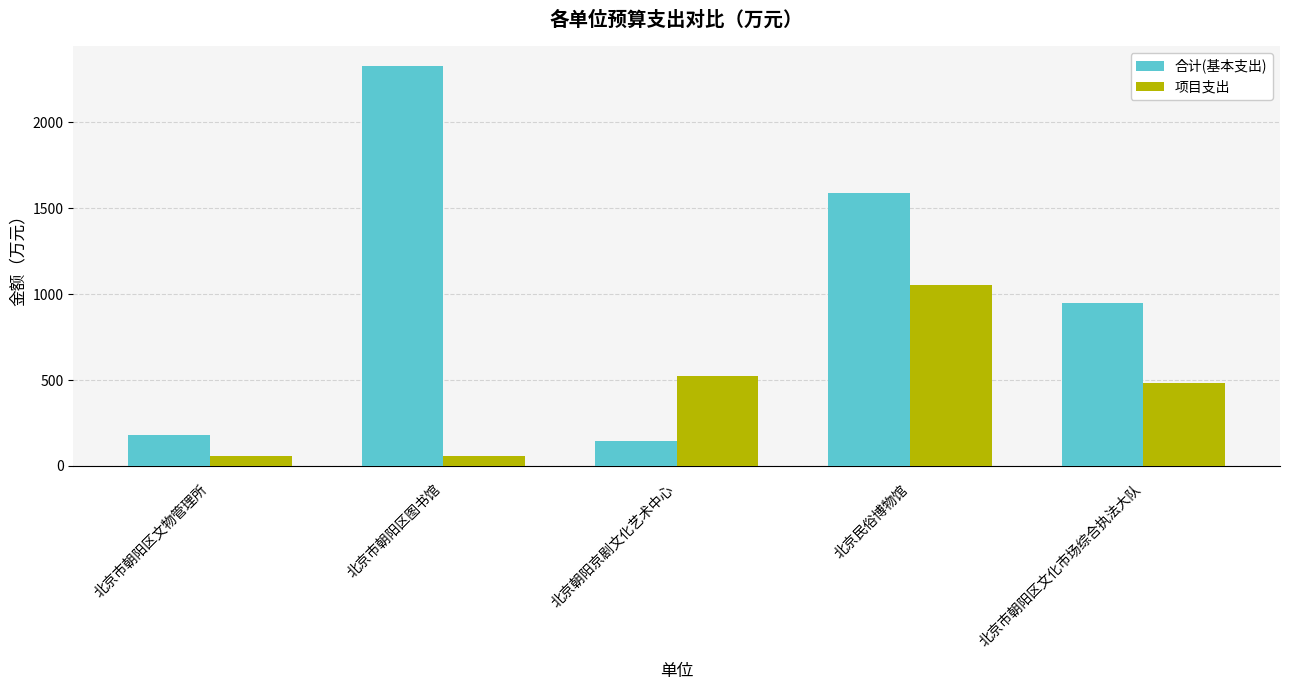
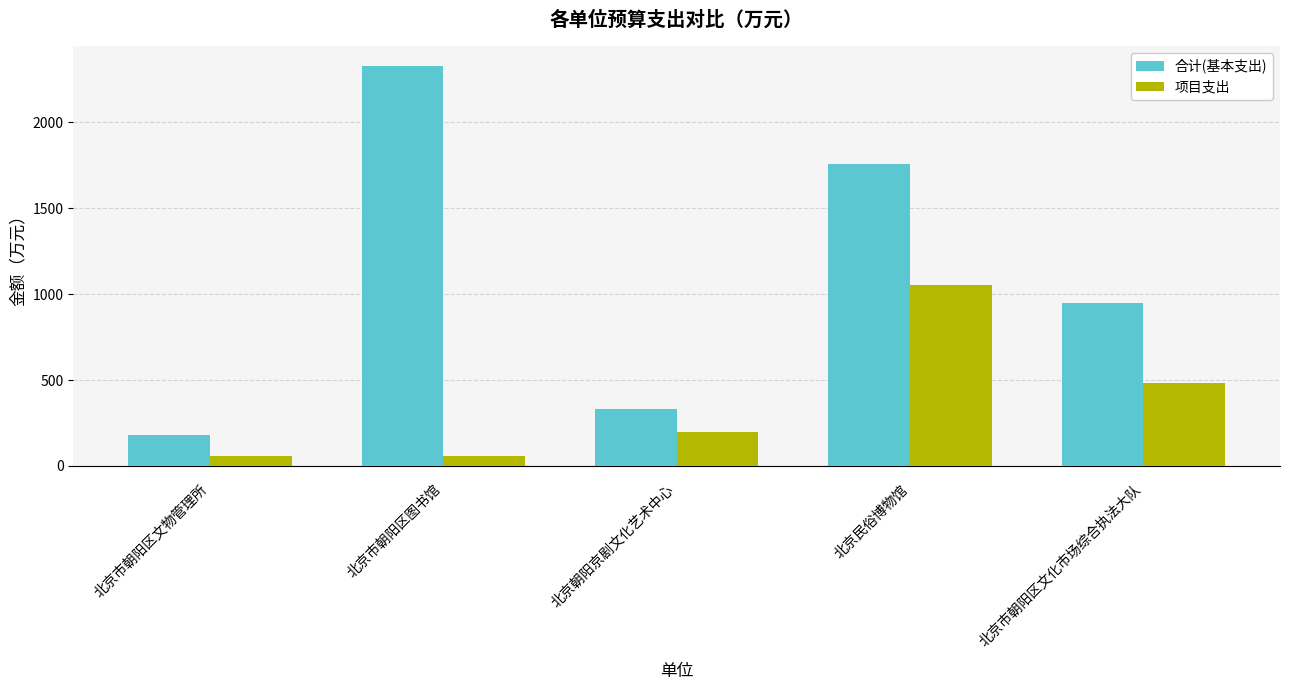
合计(基本支出), 北京朝阳京剧文化艺术中心: 140 -> 330
项目支出, 北京朝阳京剧文化艺术中心: 530 -> 200
合计(基本支出), 北京民俗博物馆: 1590 -> 1760
